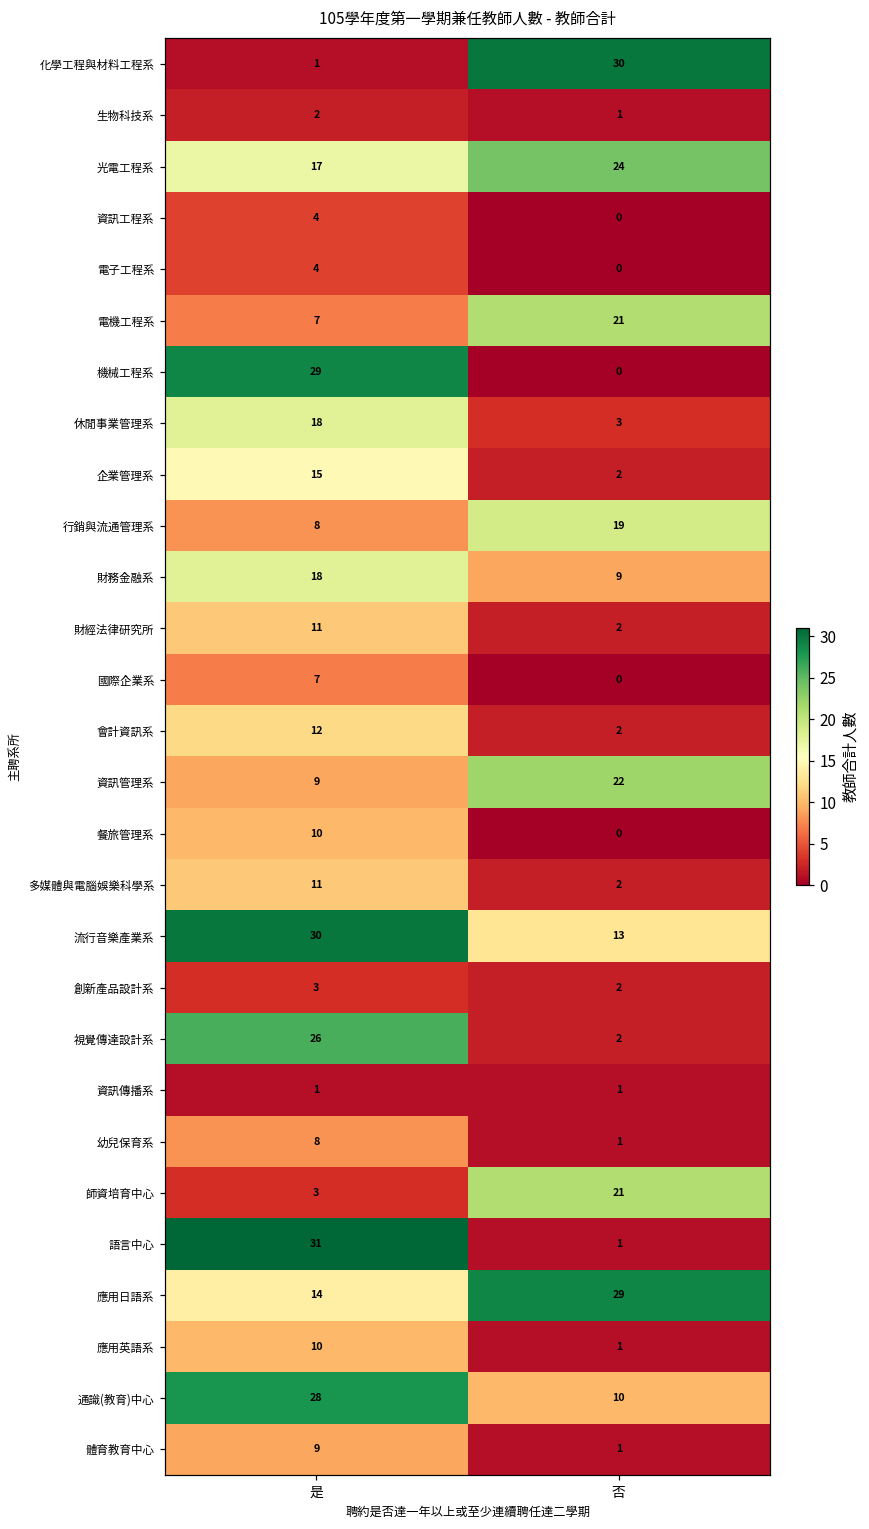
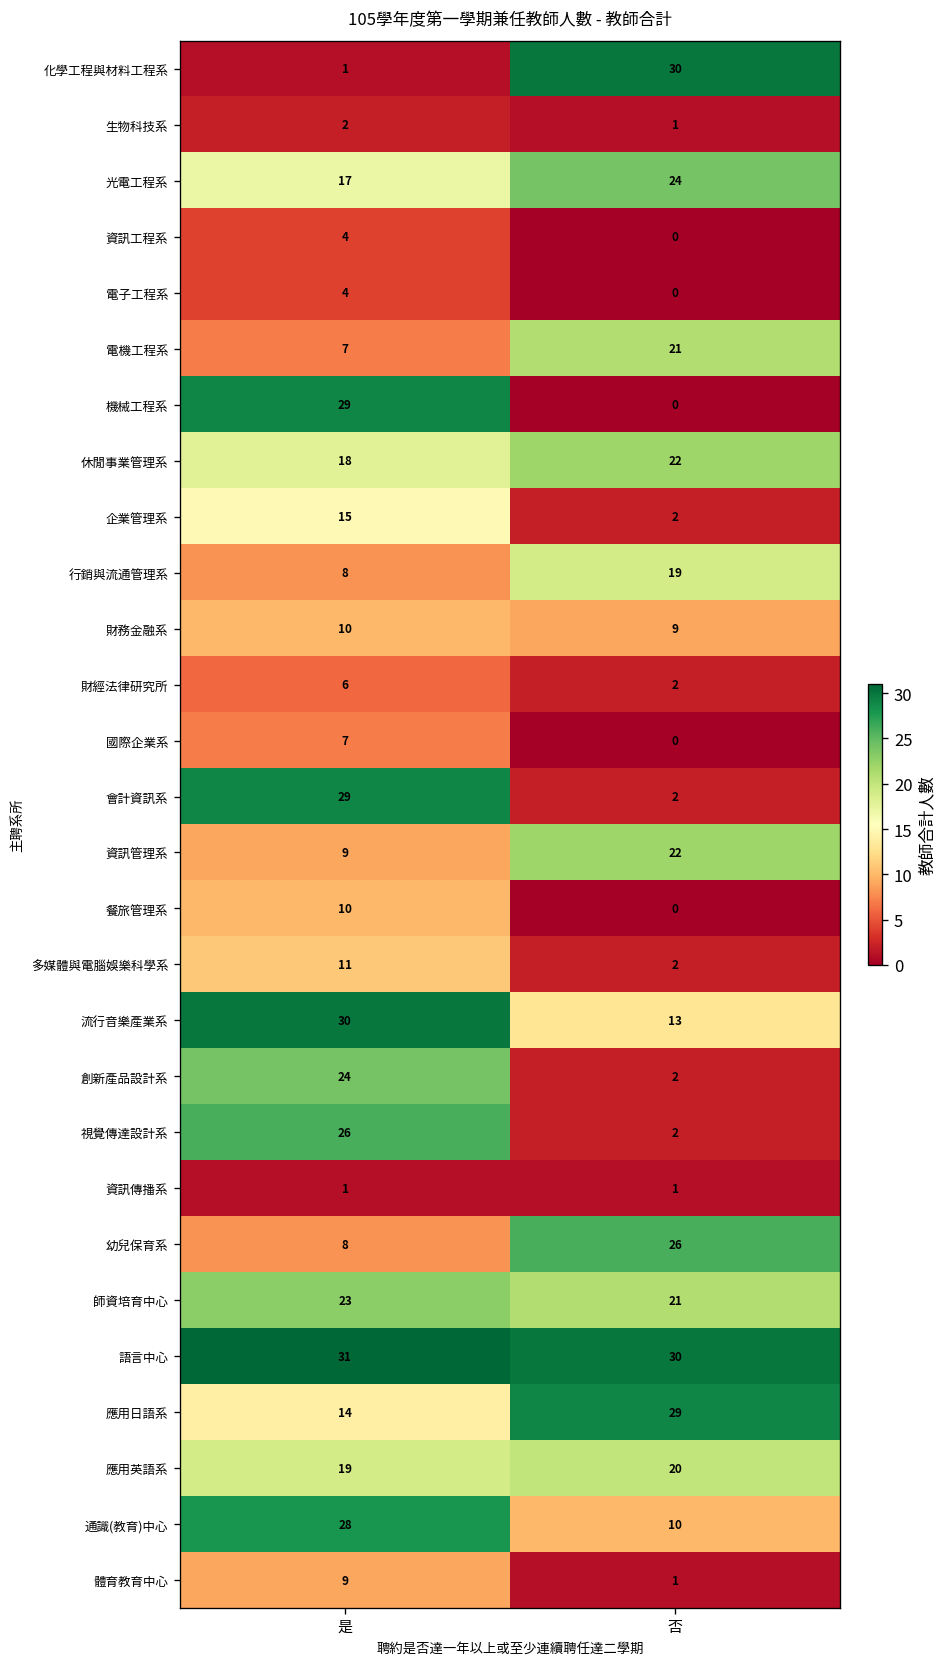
休閒事業管理系, 否: 3 -> 22
財務金融系, 是: 18 -> 10
財經法律研究所, 是: 11 -> 6
會計資訊系, 是: 12 -> 29
創新產品設計系, 是: 3 -> 24
幼兒保育系, 否: 1 -> 26
師資培育中心, 是: 3 -> 23
語言中心, 否: 1 -> 30
應用英語系, 是: 10 -> 19
應用英語系, 否: 1 -> 20
